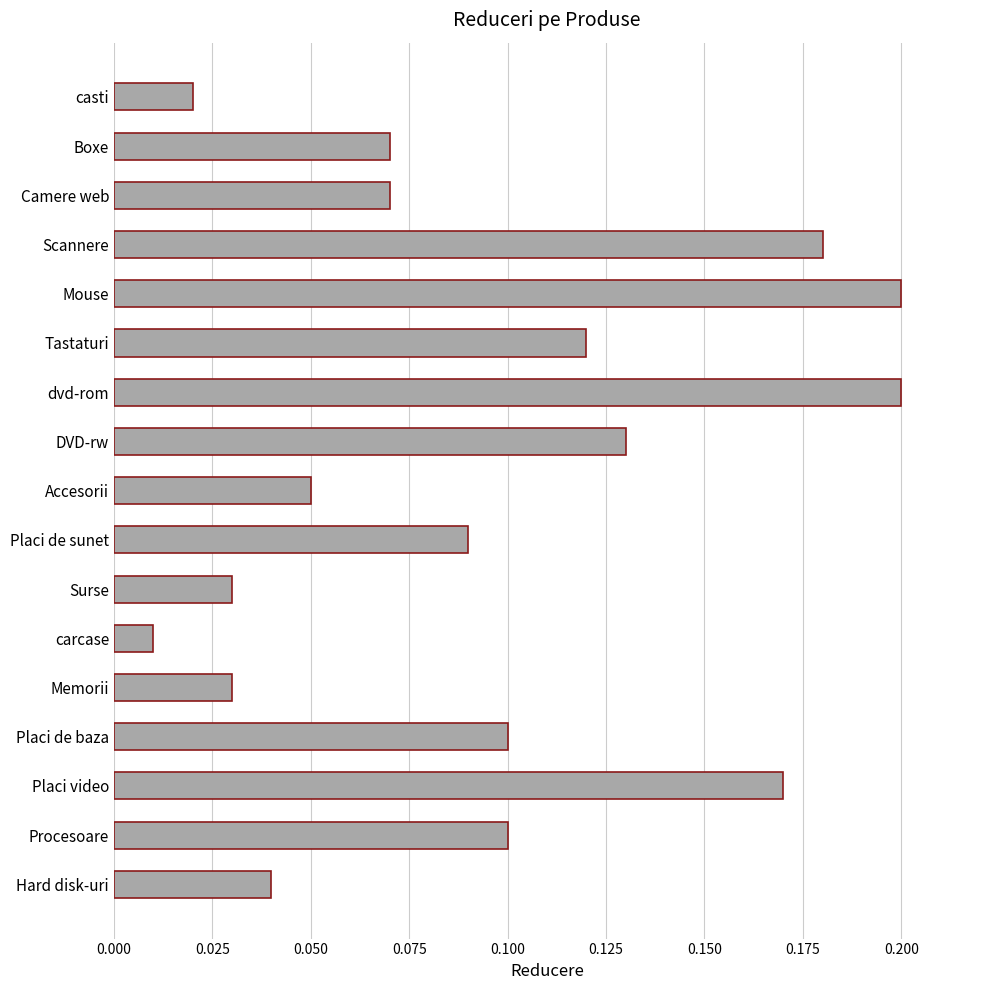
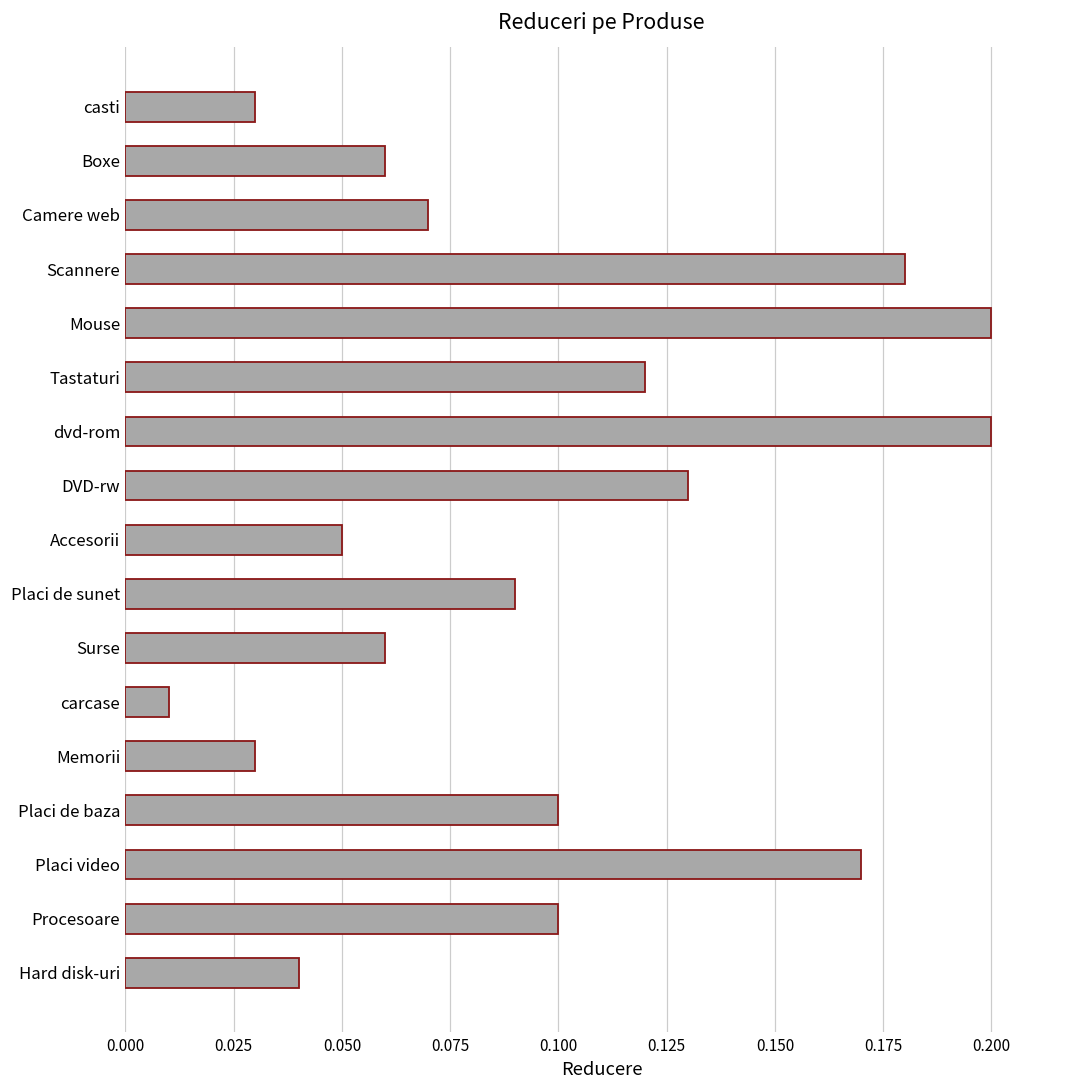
casti: 0.02 -> 0.03
Boxe: 0.07 -> 0.06
Surse: 0.03 -> 0.06
